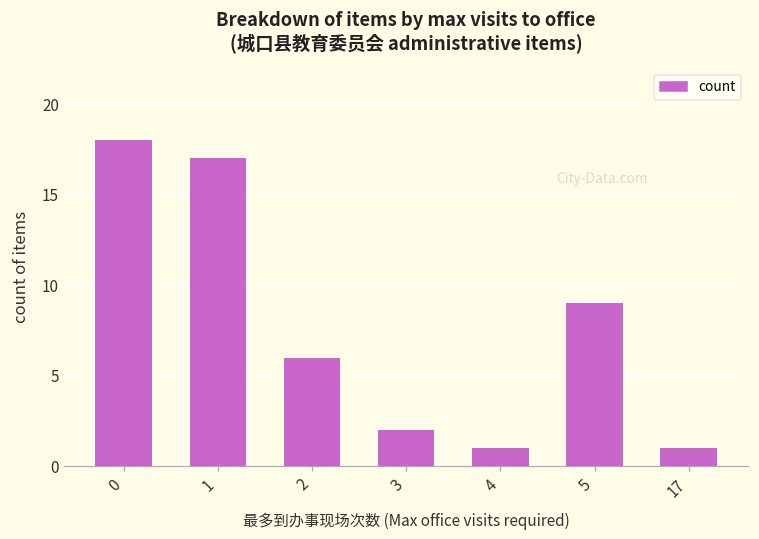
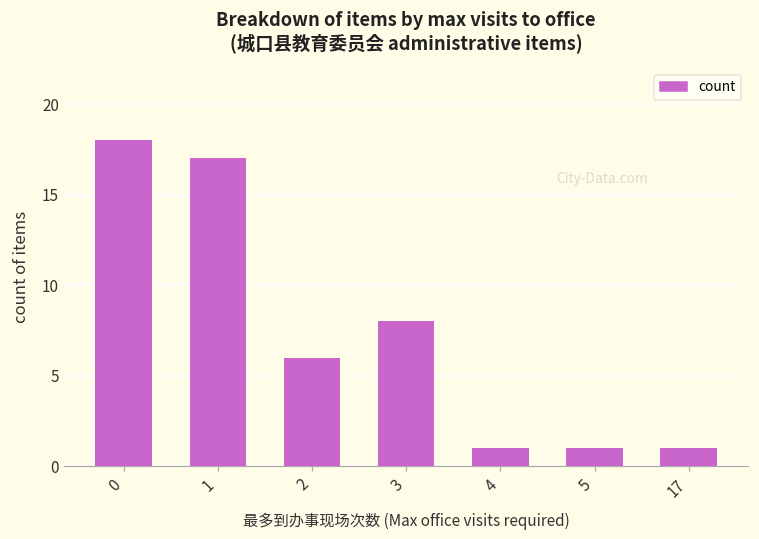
3: 2 -> 8
5: 9 -> 1
